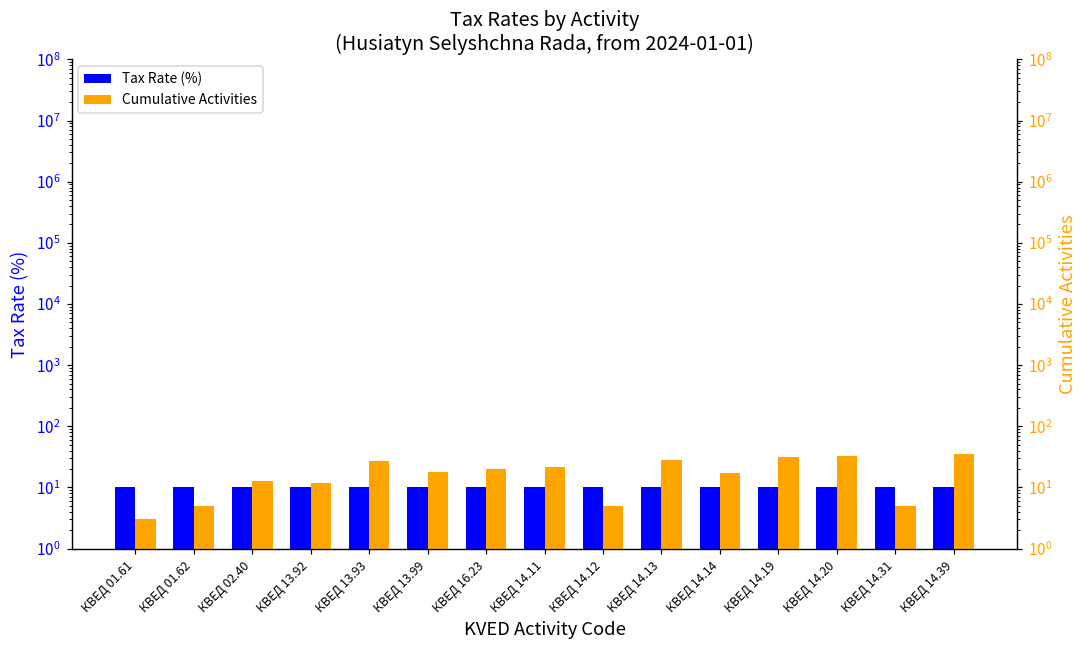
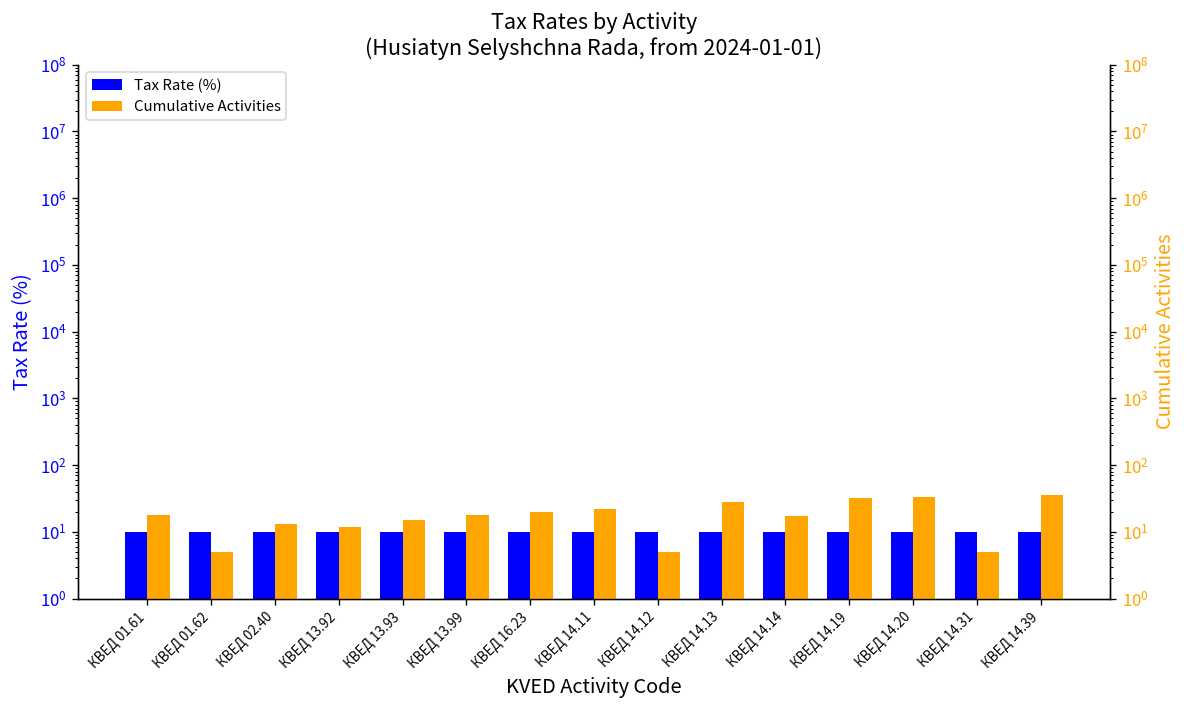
Cumulative Activities, КВЕД 01.61: 3 -> 18
Cumulative Activities, КВЕД 13.93: 30 -> 15
